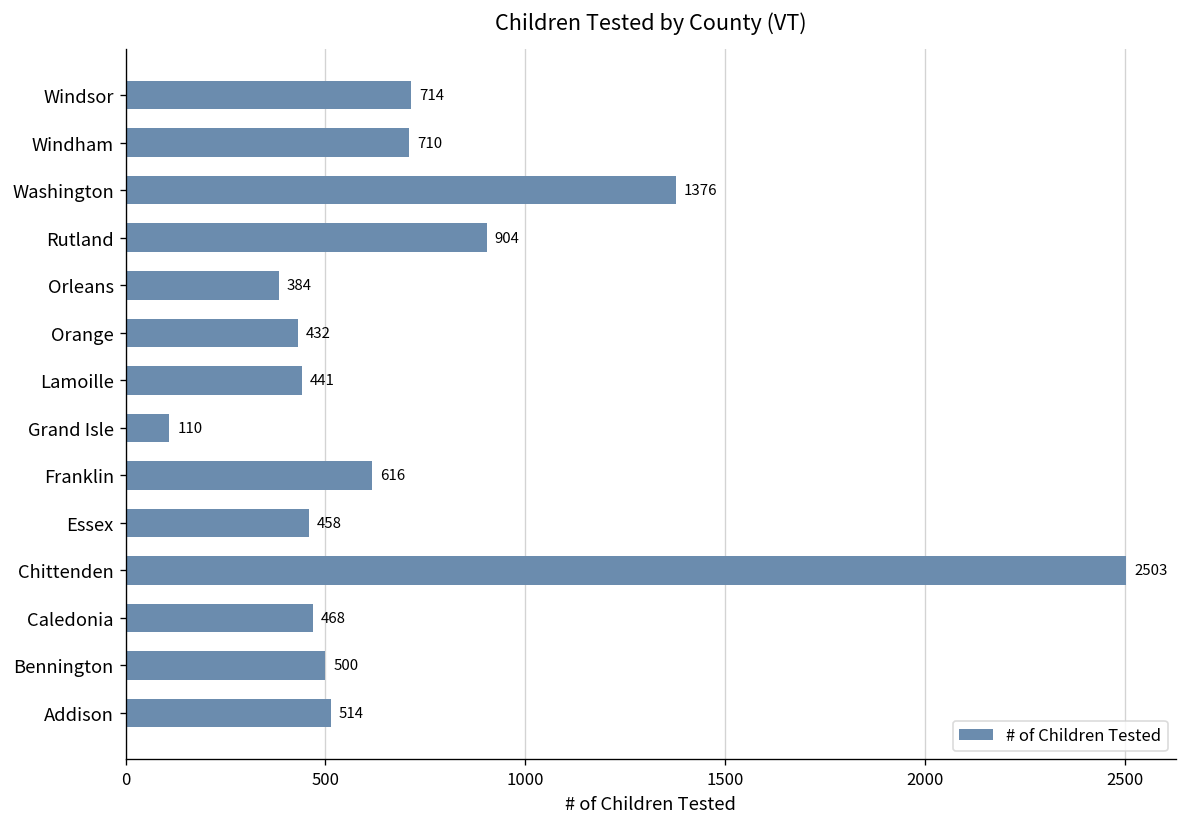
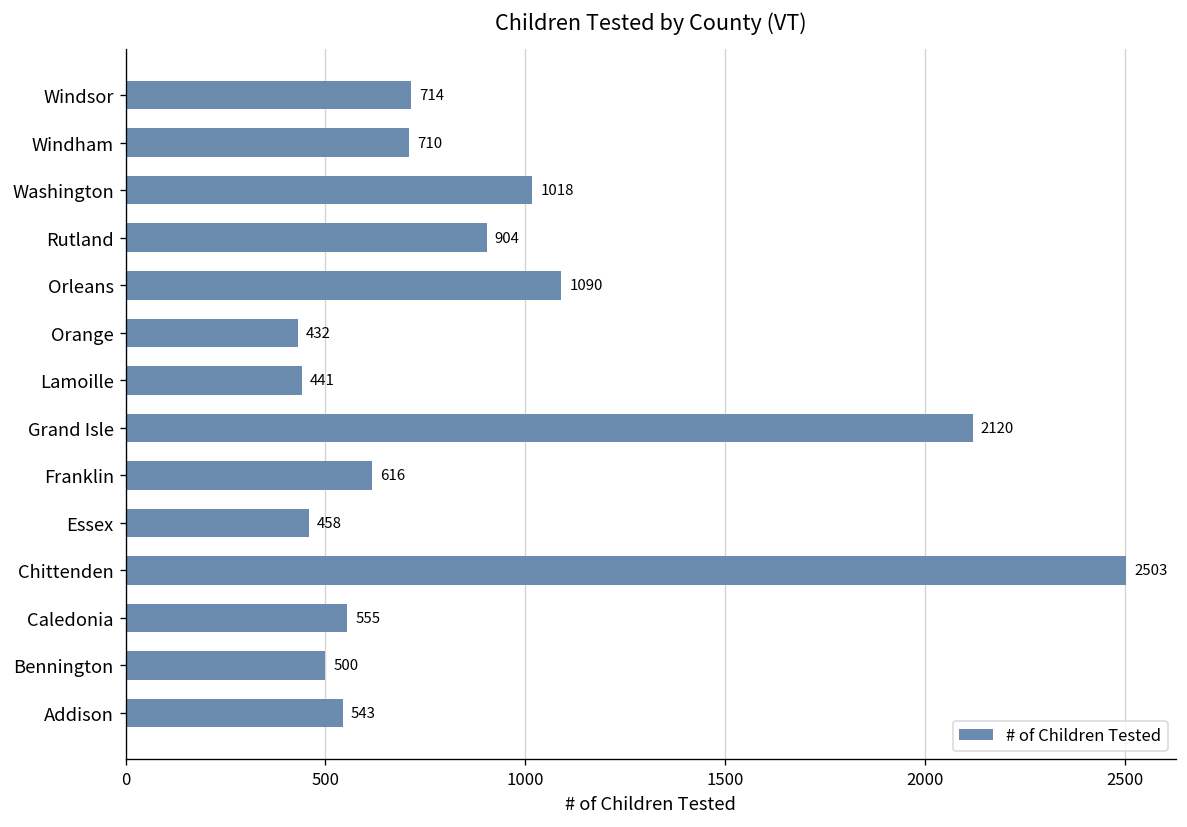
Washington: 1376 -> 1018
Orleans: 384 -> 1090
Grand Isle: 110 -> 2120
Caledonia: 468 -> 555
Addison: 514 -> 543
